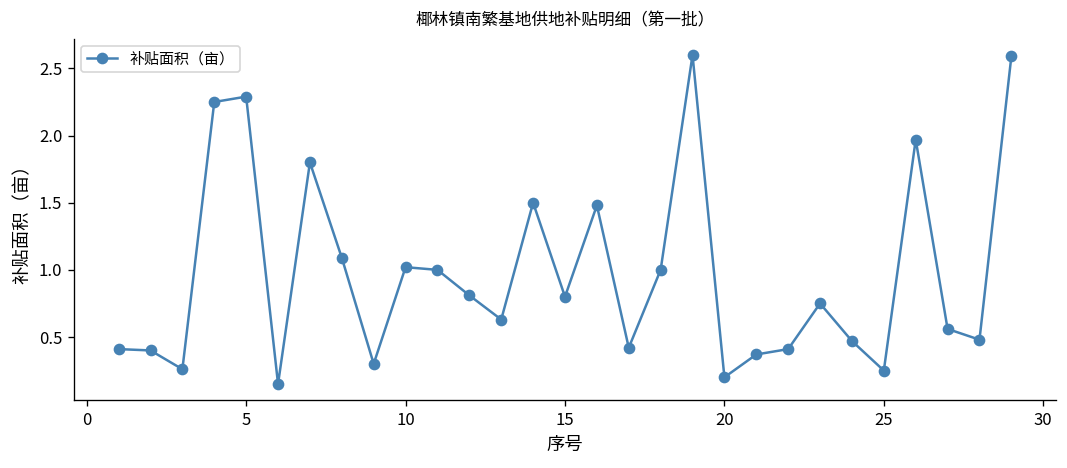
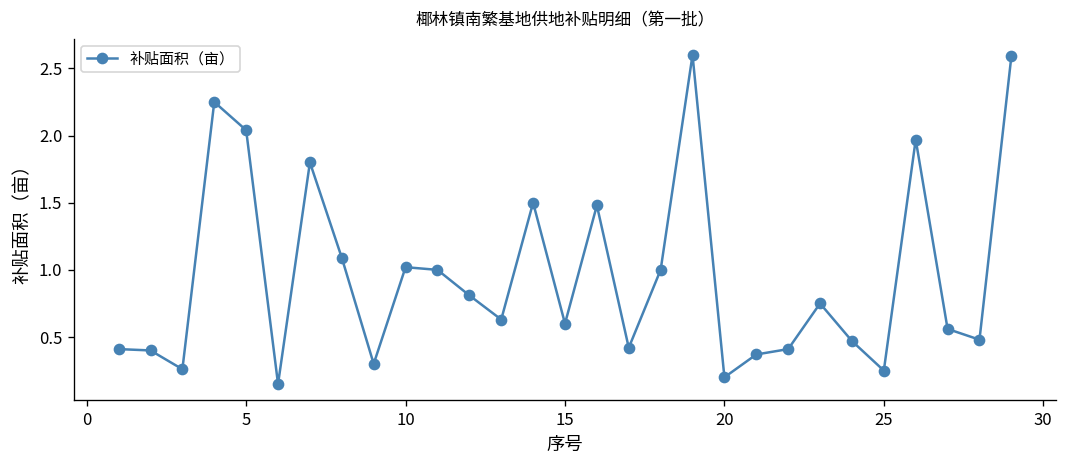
5: 2.29 -> 2.04
15: 0.8 -> 0.6
